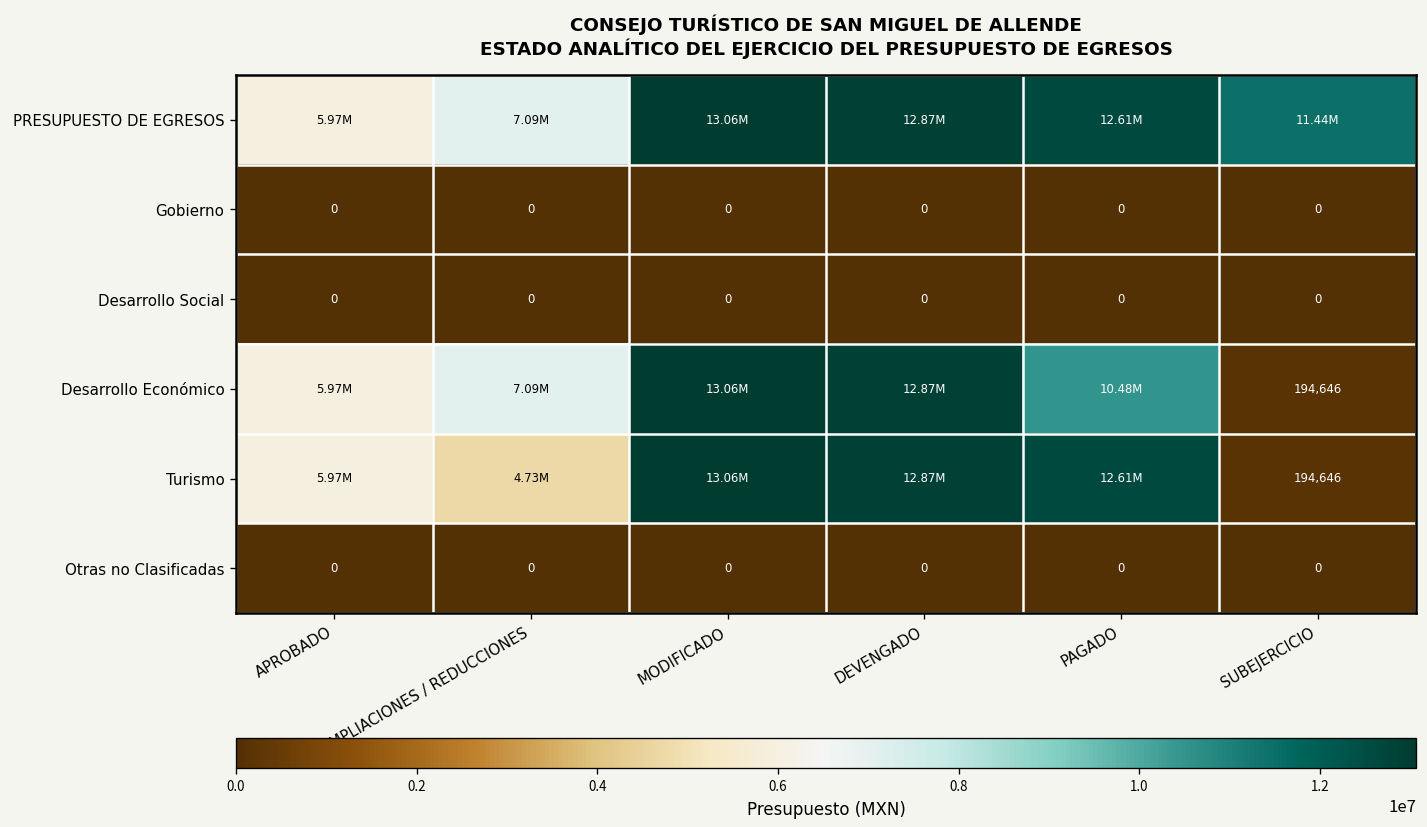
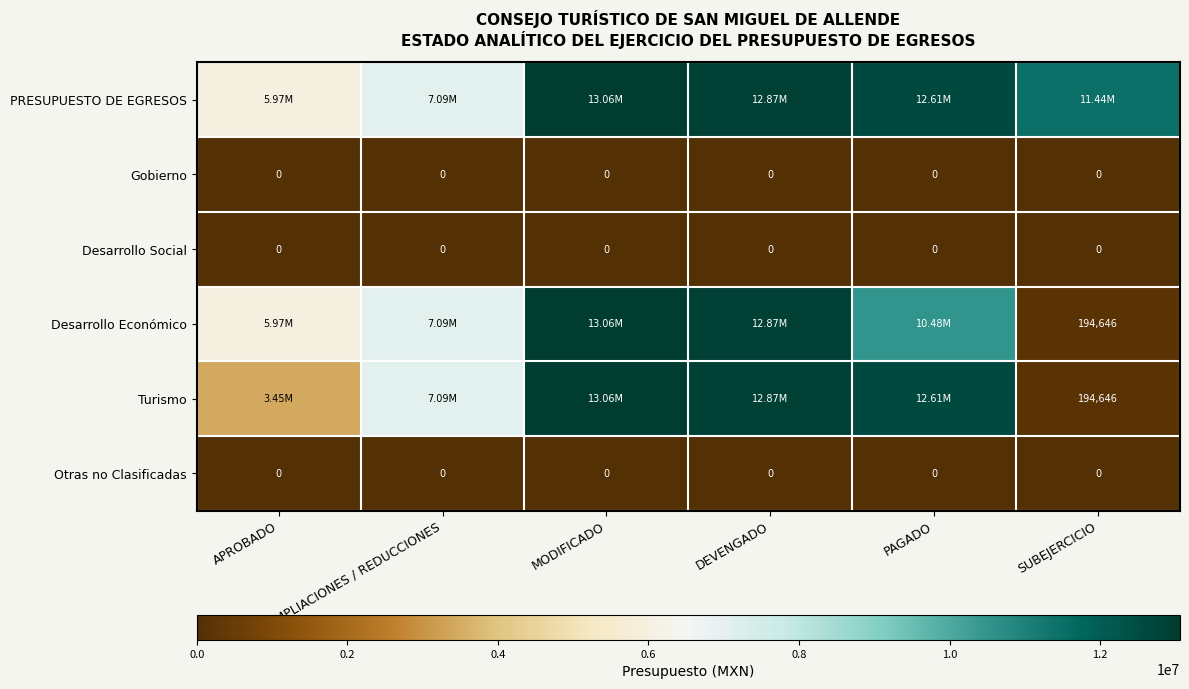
Turismo, APROBADO: 5.97M -> 3.45M
Turismo, AMPLIACIONES / REDUCCIONES: 4.73M -> 7.09M
